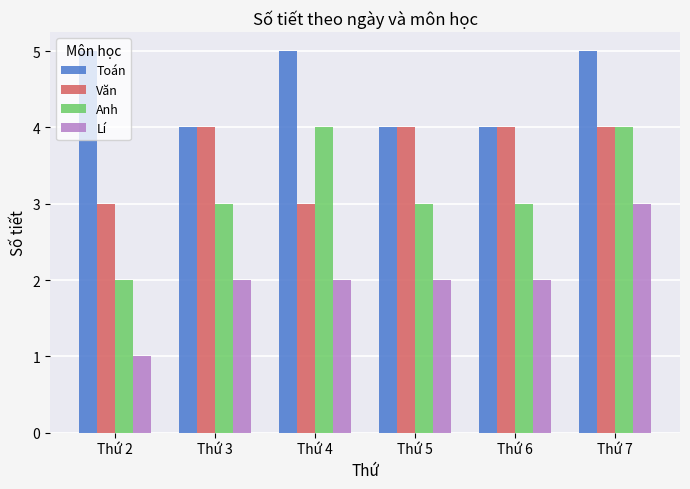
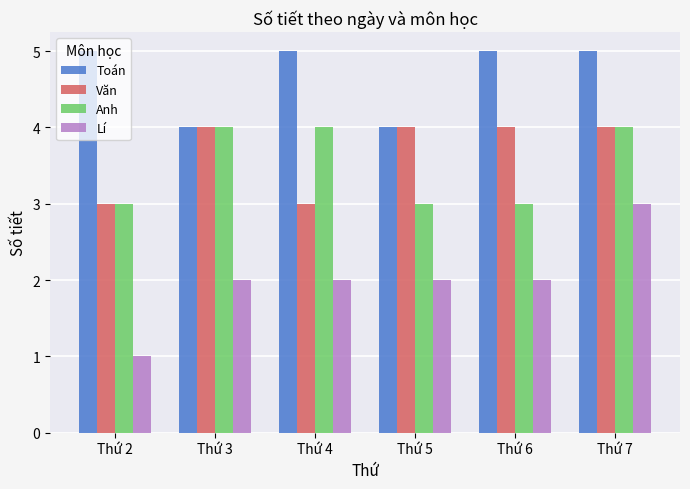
Anh, Thứ 2: 2 -> 3
Anh, Thứ 3: 3 -> 4
Toán, Thứ 6: 4 -> 5
